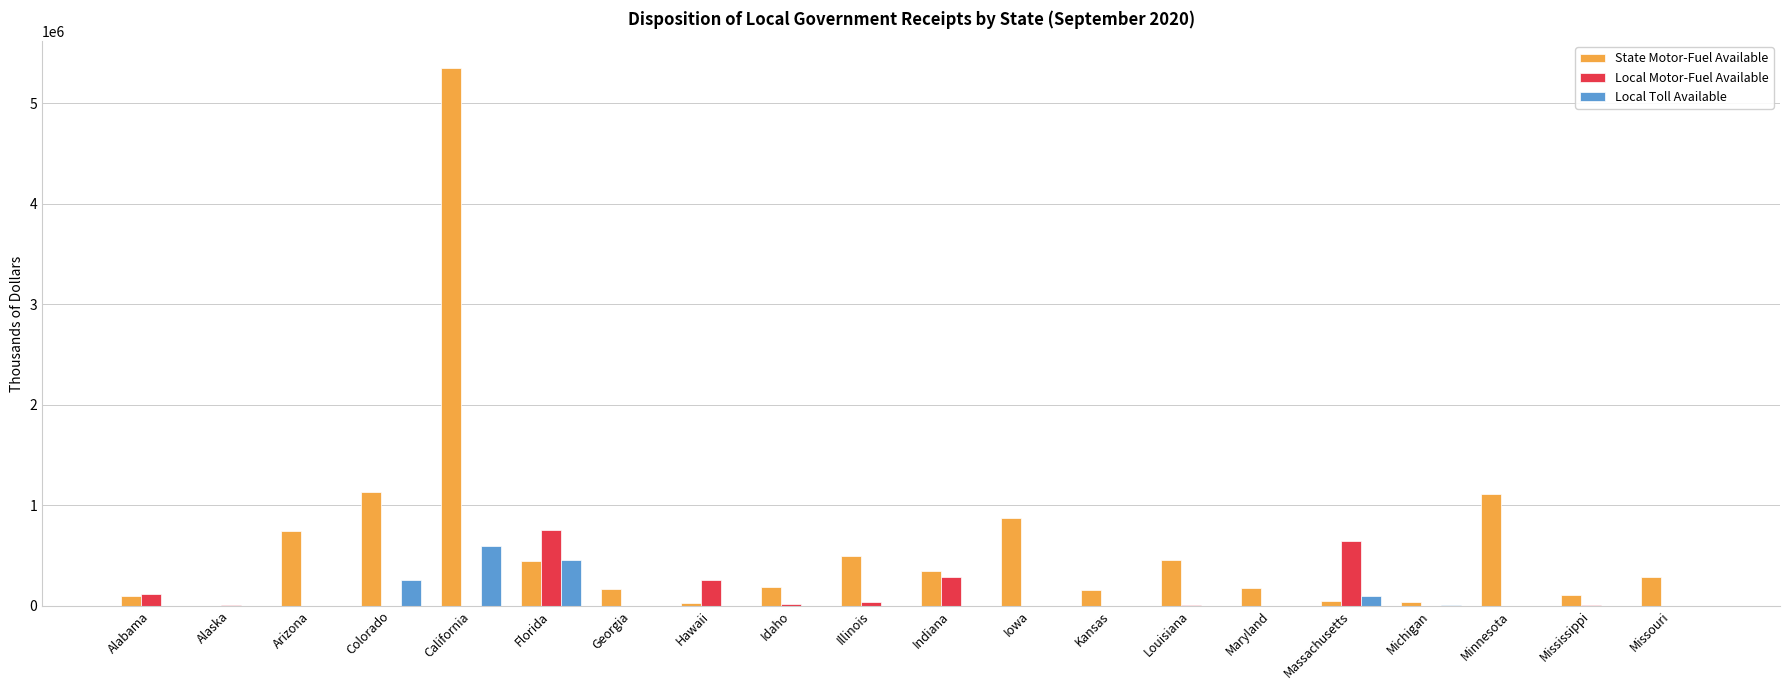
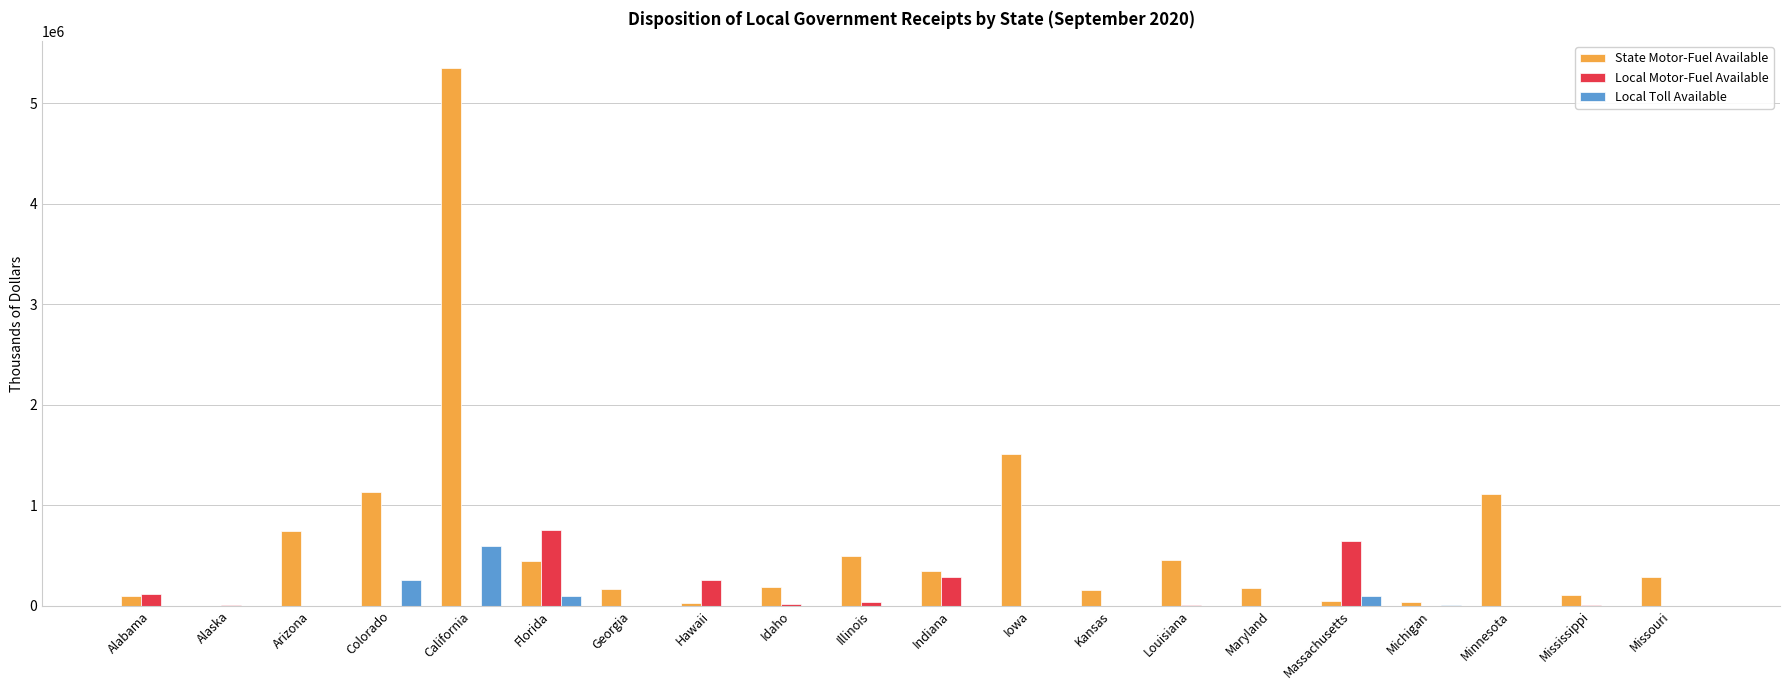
Local Toll Available, Florida: 450000 -> 90000
State Motor-Fuel Available, Iowa: 880000 -> 1510000
